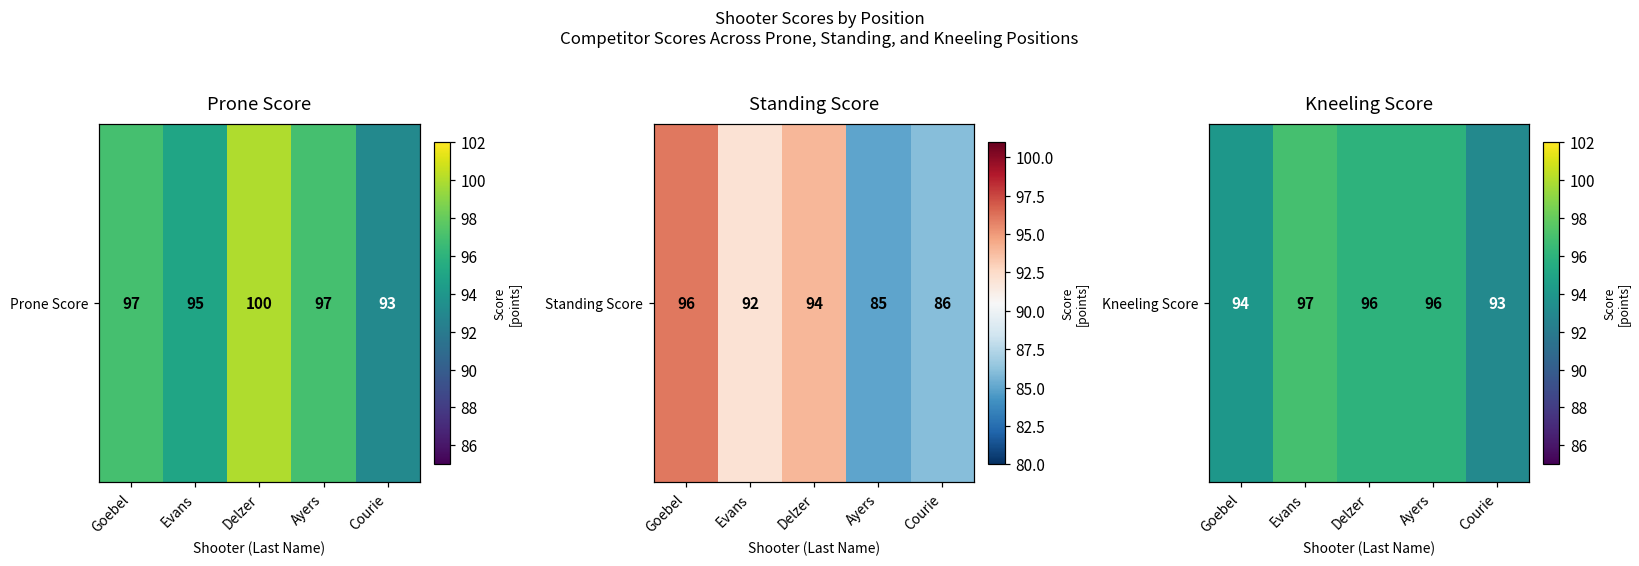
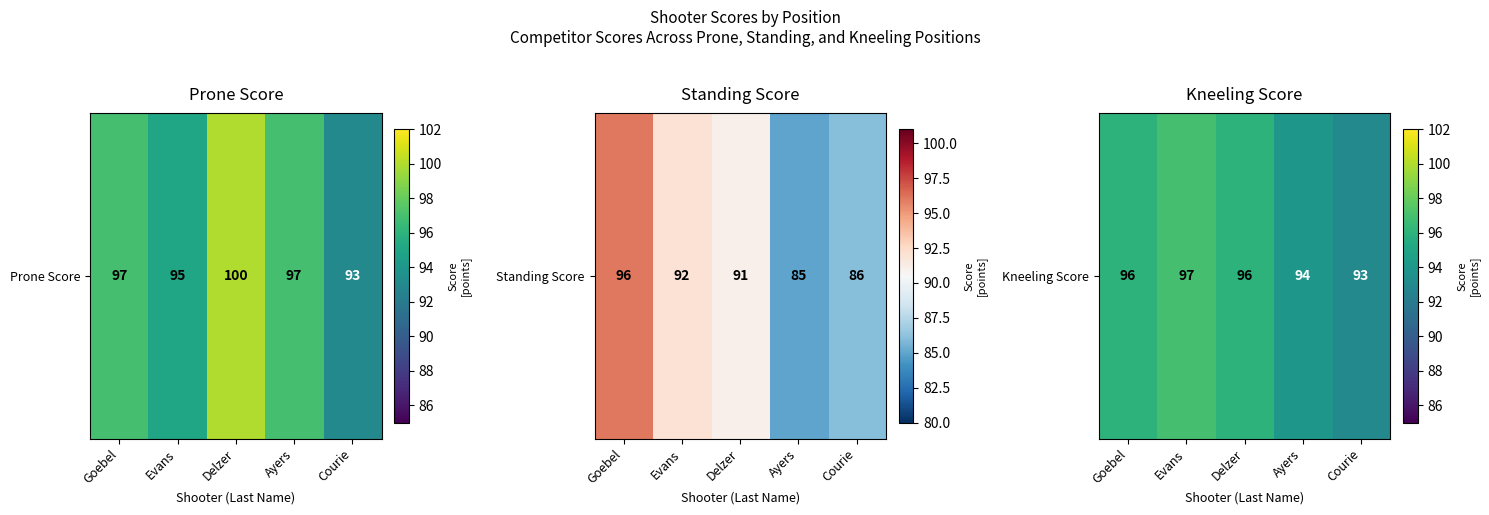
Standing Score, Standing Score, Delzer: 94 -> 91
Kneeling Score, Kneeling Score, Goebel: 94 -> 96
Kneeling Score, Kneeling Score, Ayers: 96 -> 94
